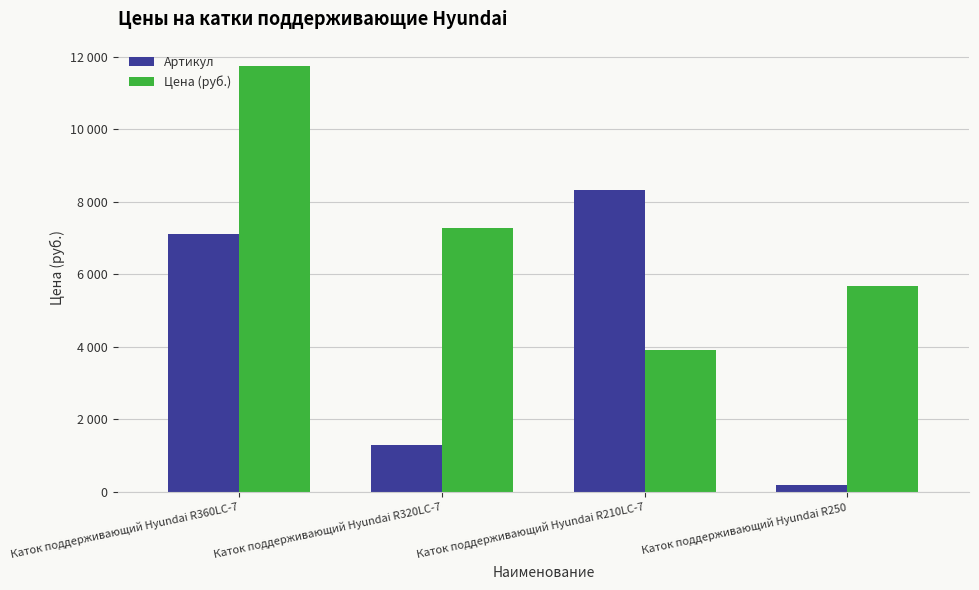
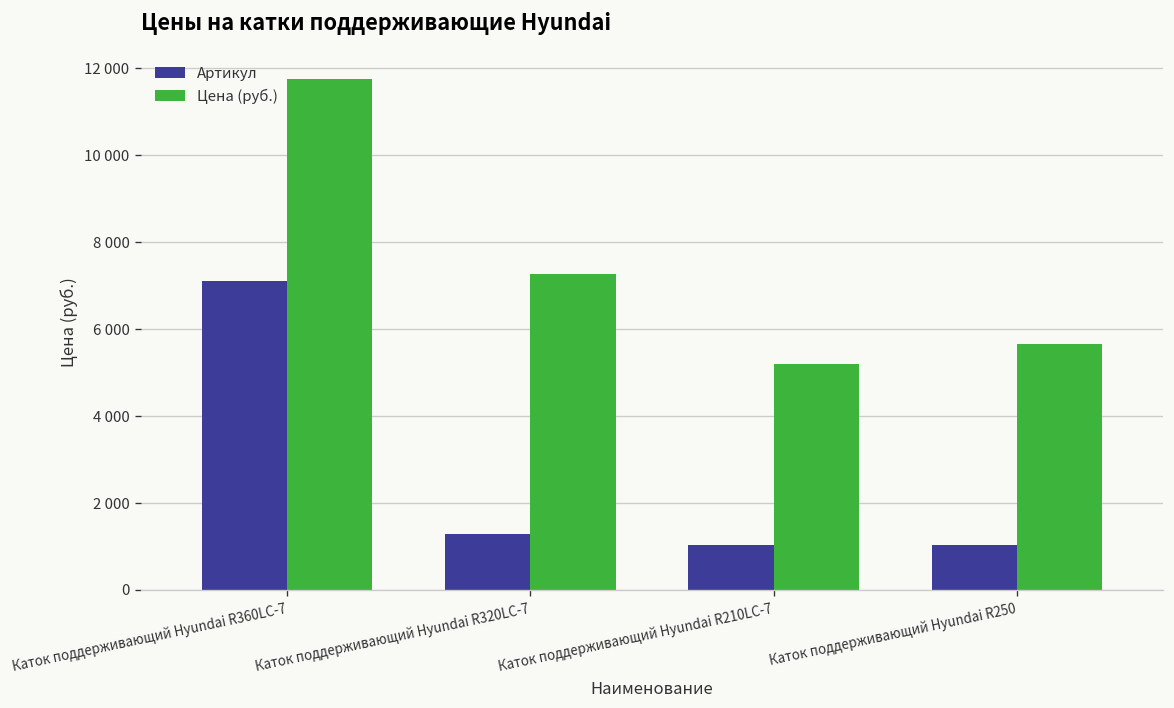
Артикул, Каток поддерживающий Hyundai R210LC-7: 8300 -> 1000
Цена (руб.), Каток поддерживающий Hyundai R210LC-7: 3900 -> 5200
Артикул, Каток поддерживающий Hyundai R250: 200 -> 1000
